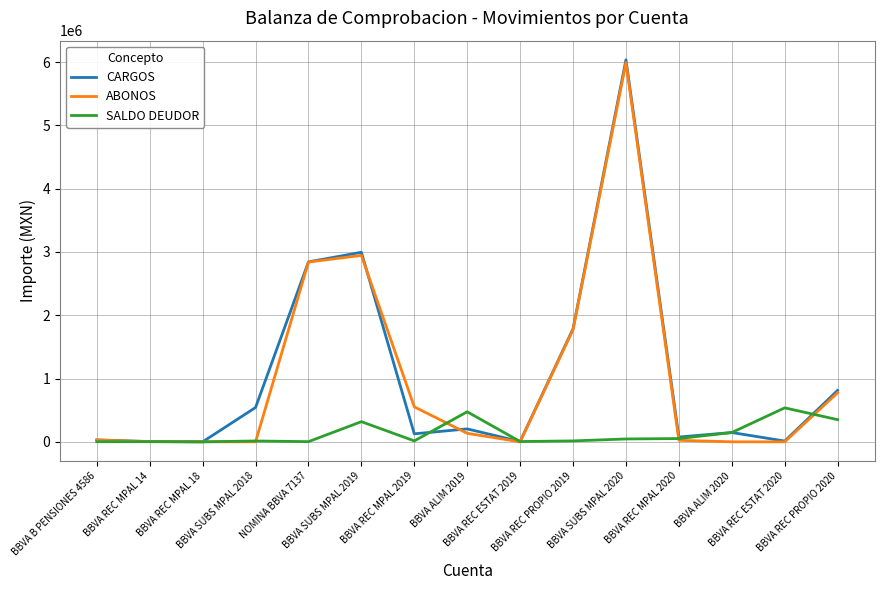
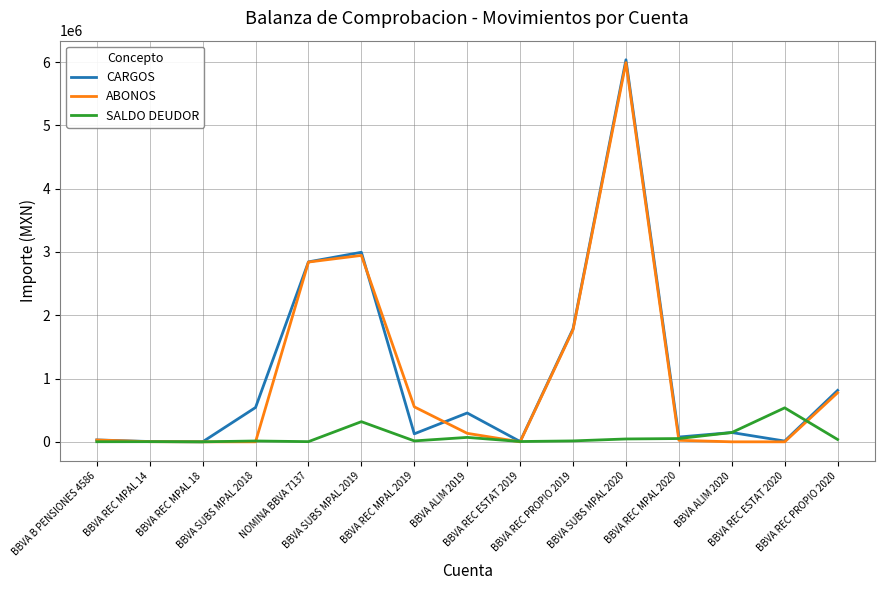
CARGOS, BBVA ALIM 2019: 200000 -> 500000
SALDO DEUDOR, BBVA ALIM 2019: 500000 -> 100000
SALDO DEUDOR, BBVA REC PROPIO 2020: 400000 -> 0
